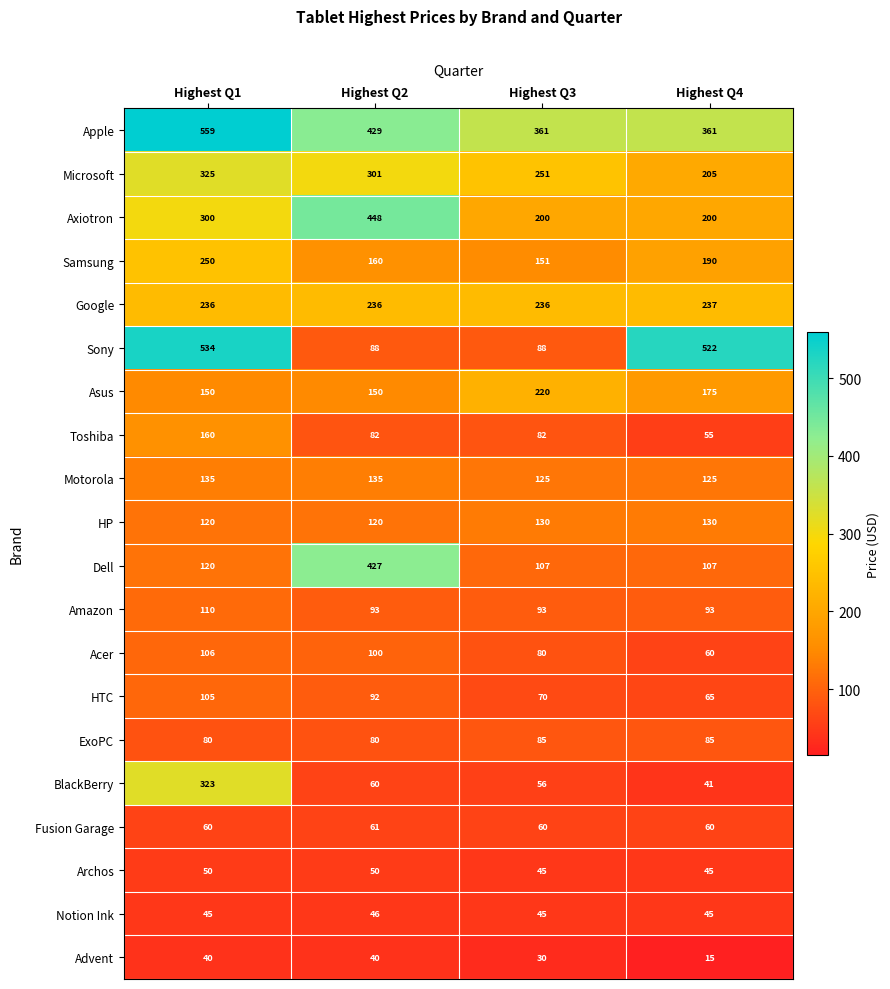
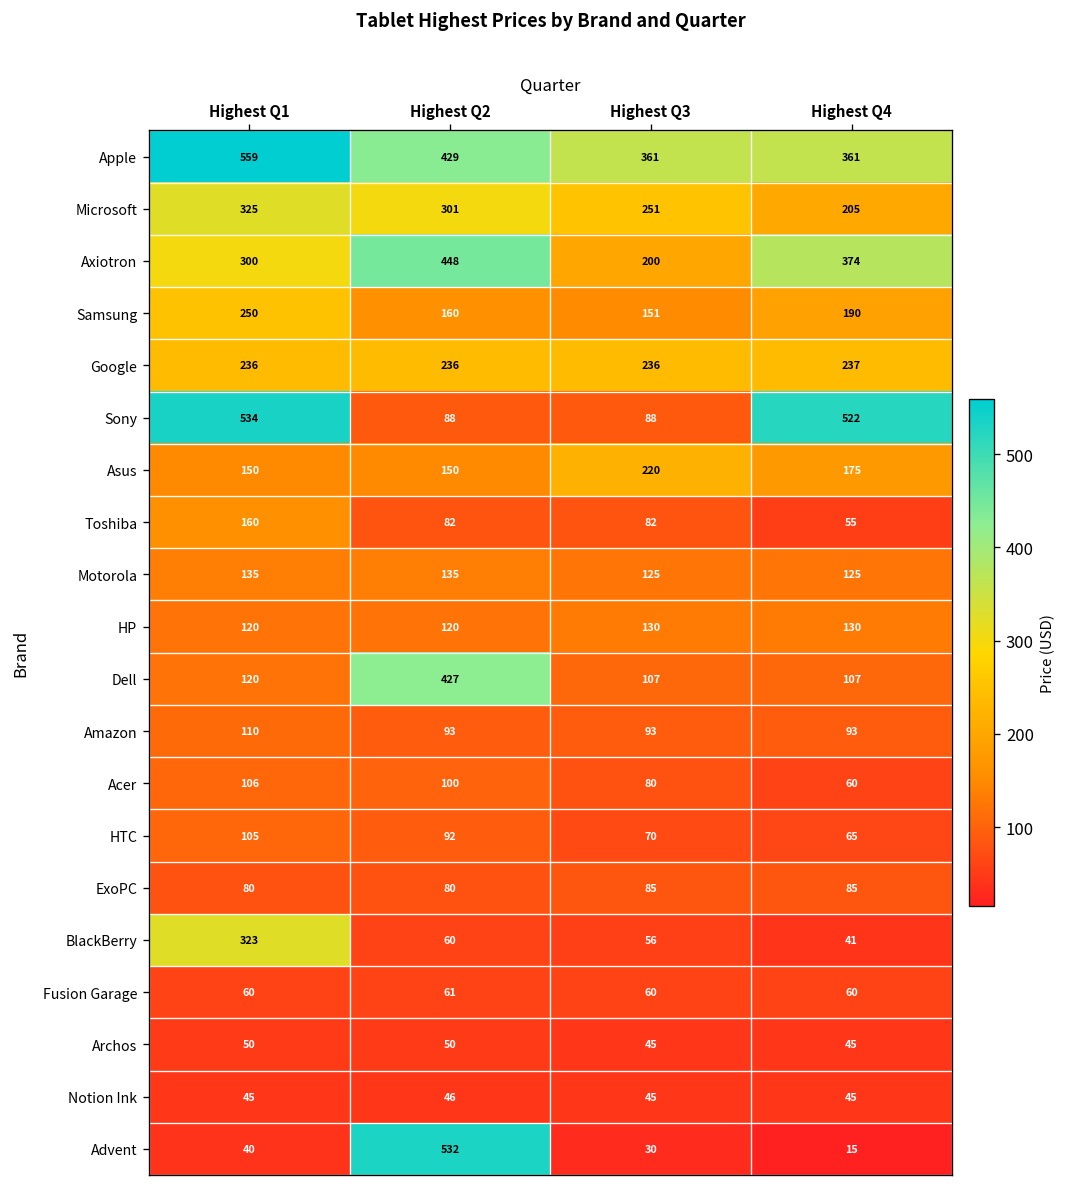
Axiotron, Highest Q4: 200 -> 374
Advent, Highest Q2: 40 -> 532
